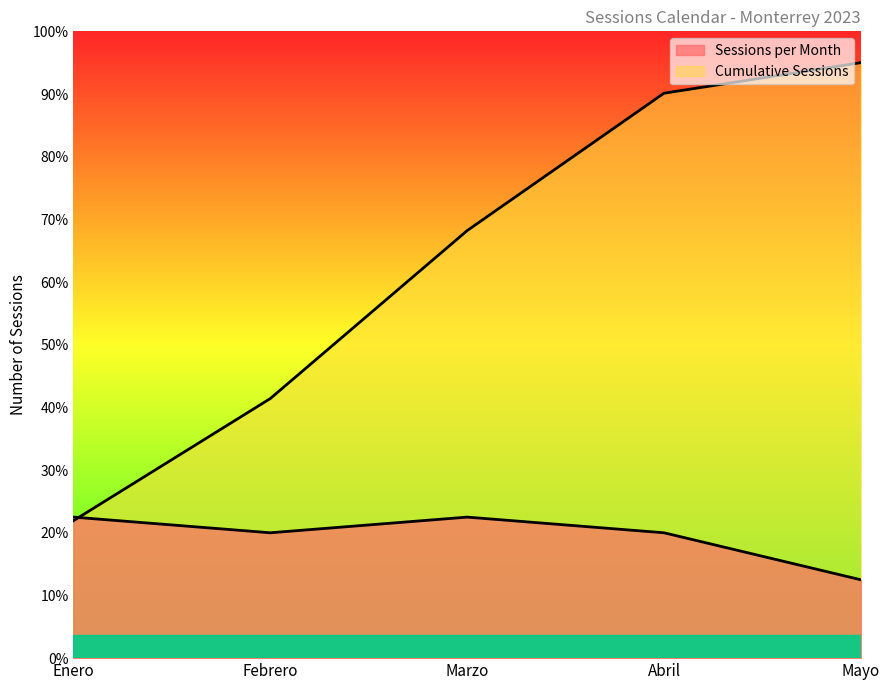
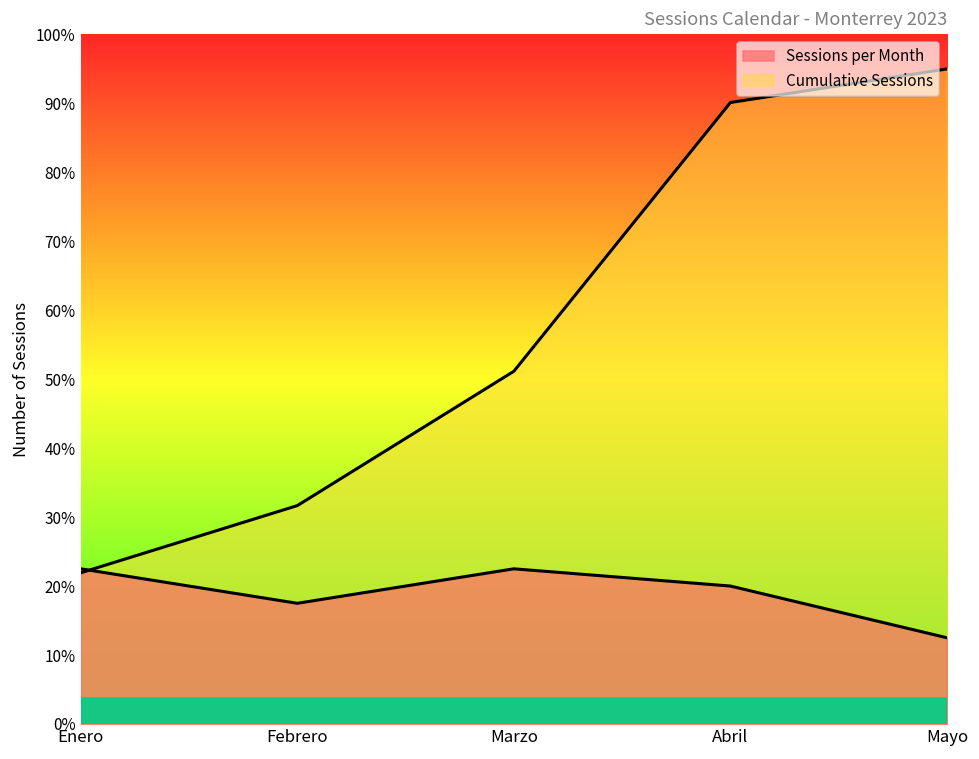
Sessions per Month, Febrero: 20% -> 18%
Cumulative Sessions, Febrero: 41% -> 32%
Cumulative Sessions, Marzo: 68% -> 51%
